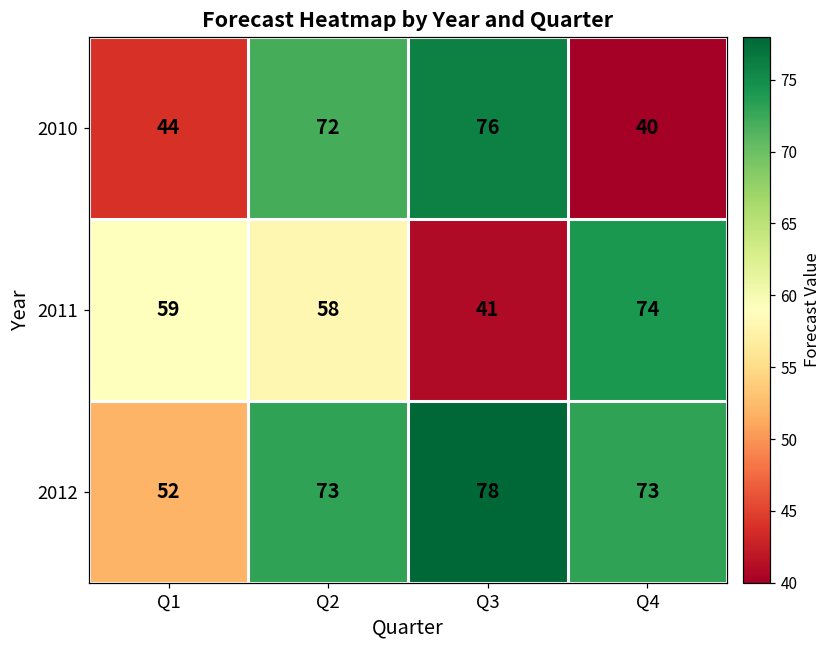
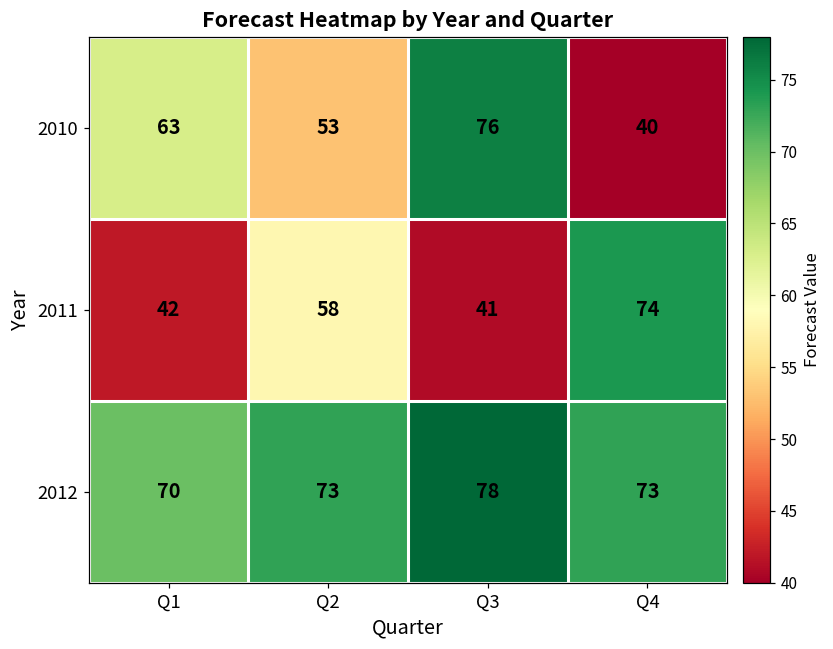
2010, Q1: 44 -> 63
2010, Q2: 72 -> 53
2011, Q1: 59 -> 42
2012, Q1: 52 -> 70
